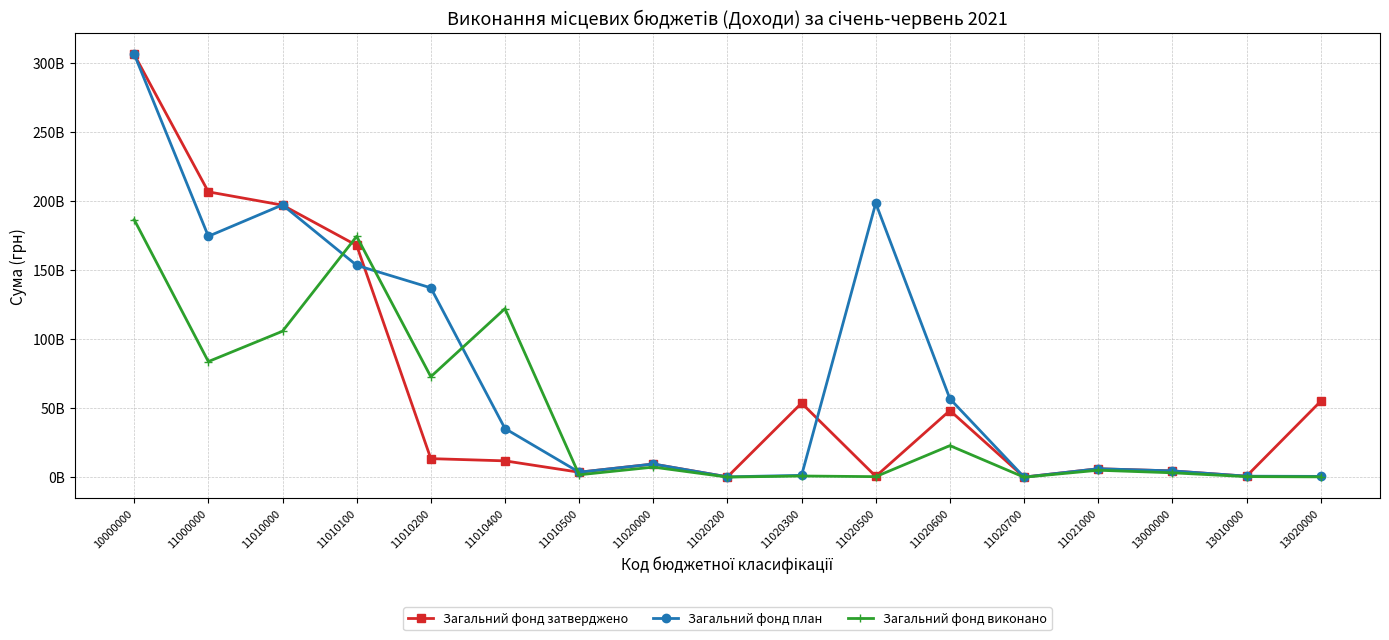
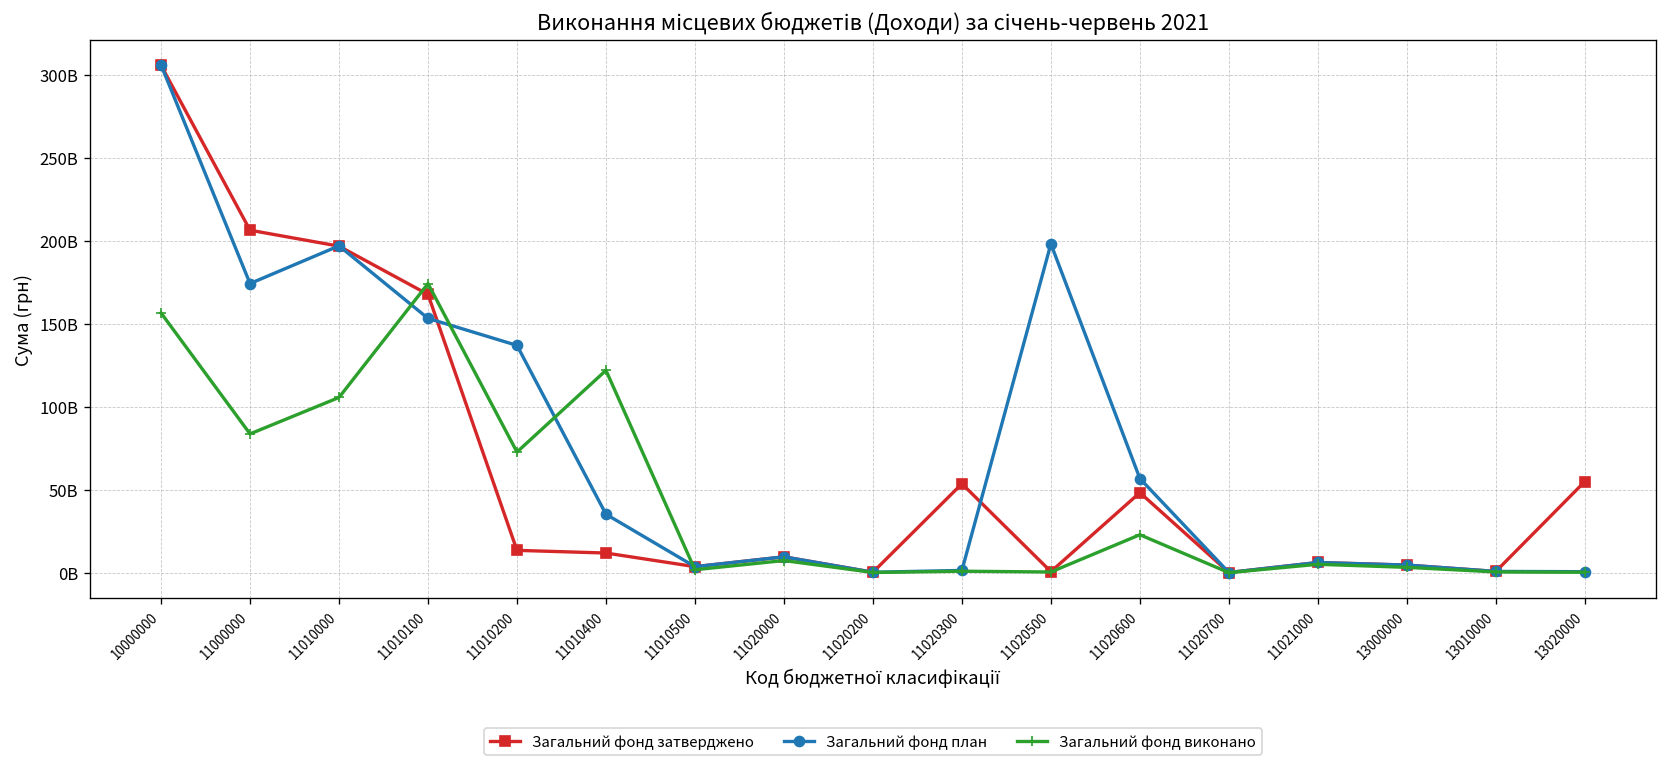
Загальний фонд виконано, 10000000: 186000000000 -> 157000000000
